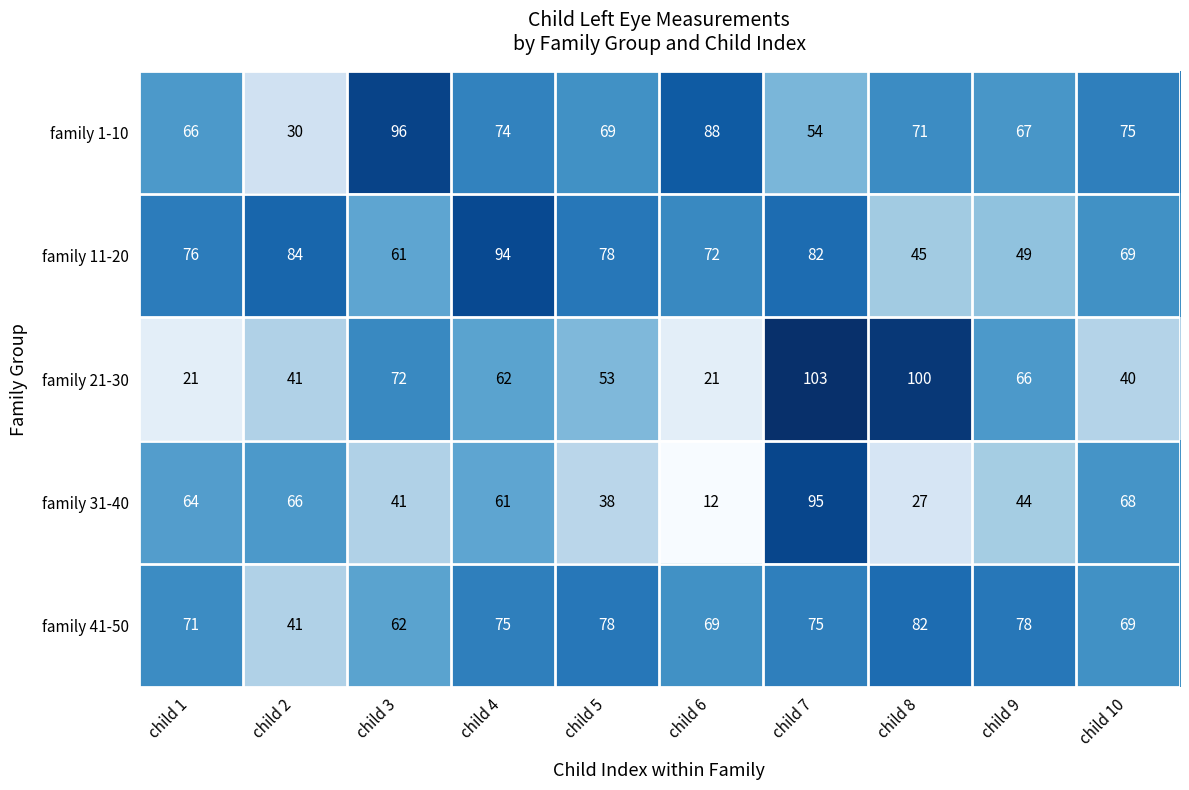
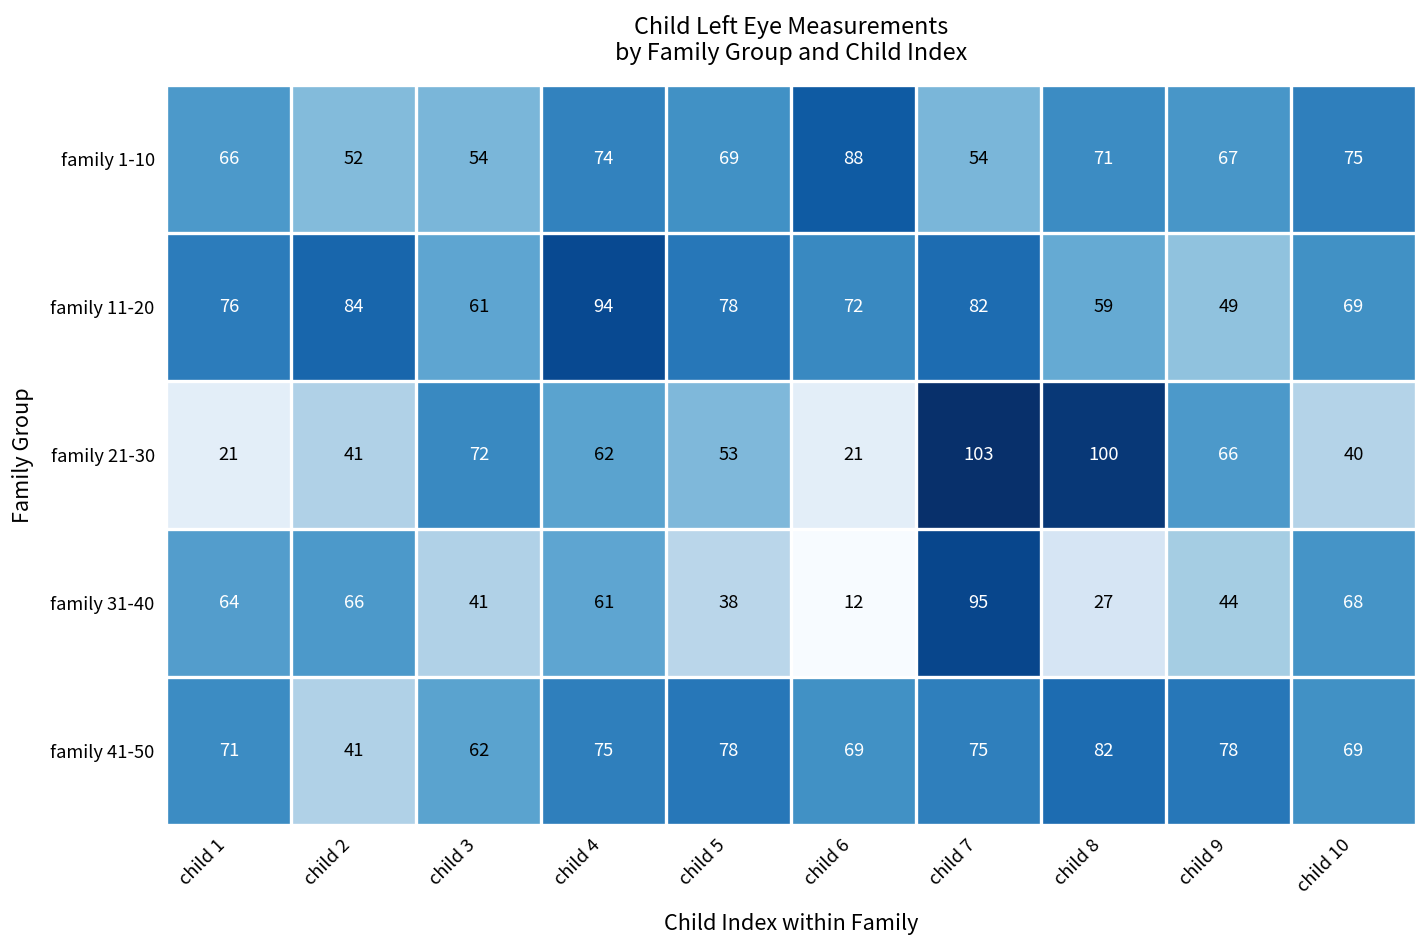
family 1-10, child 2: 30 -> 52
family 1-10, child 3: 96 -> 54
family 11-20, child 8: 45 -> 59
